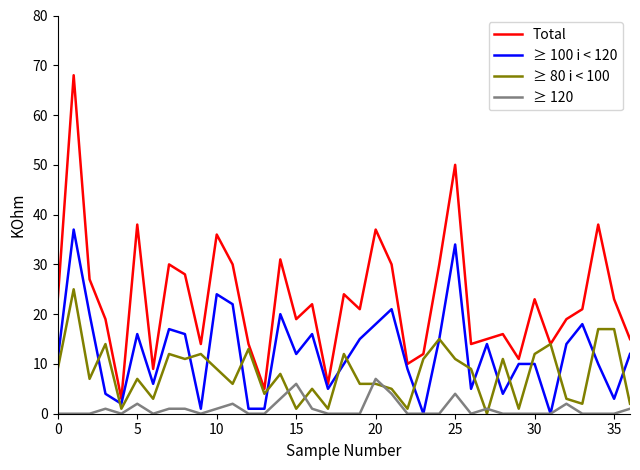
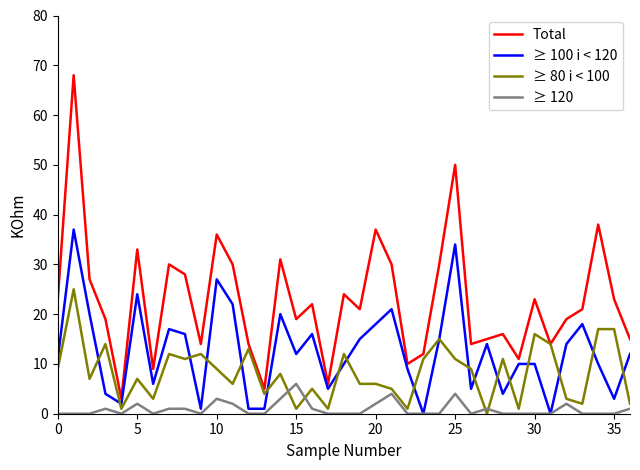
Total, 5: 38 -> 33
≥ 100 i < 120, 5: 16 -> 24
≥ 100 i < 120, 10: 24 -> 27
≥ 120, 10: 1 -> 3
≥ 120, 20: 7 -> 2
≥ 80 i < 100, 30: 12 -> 16
